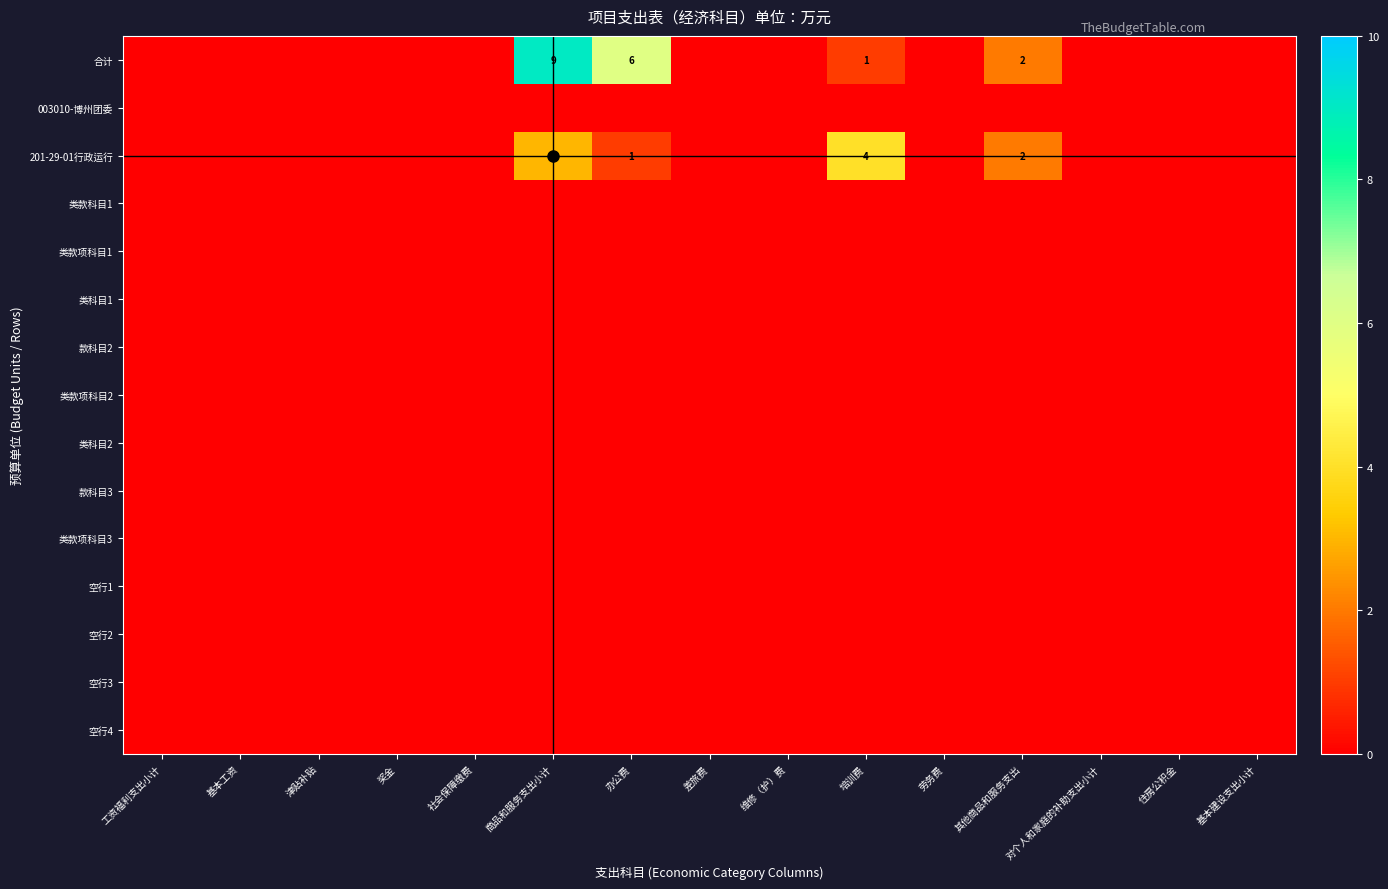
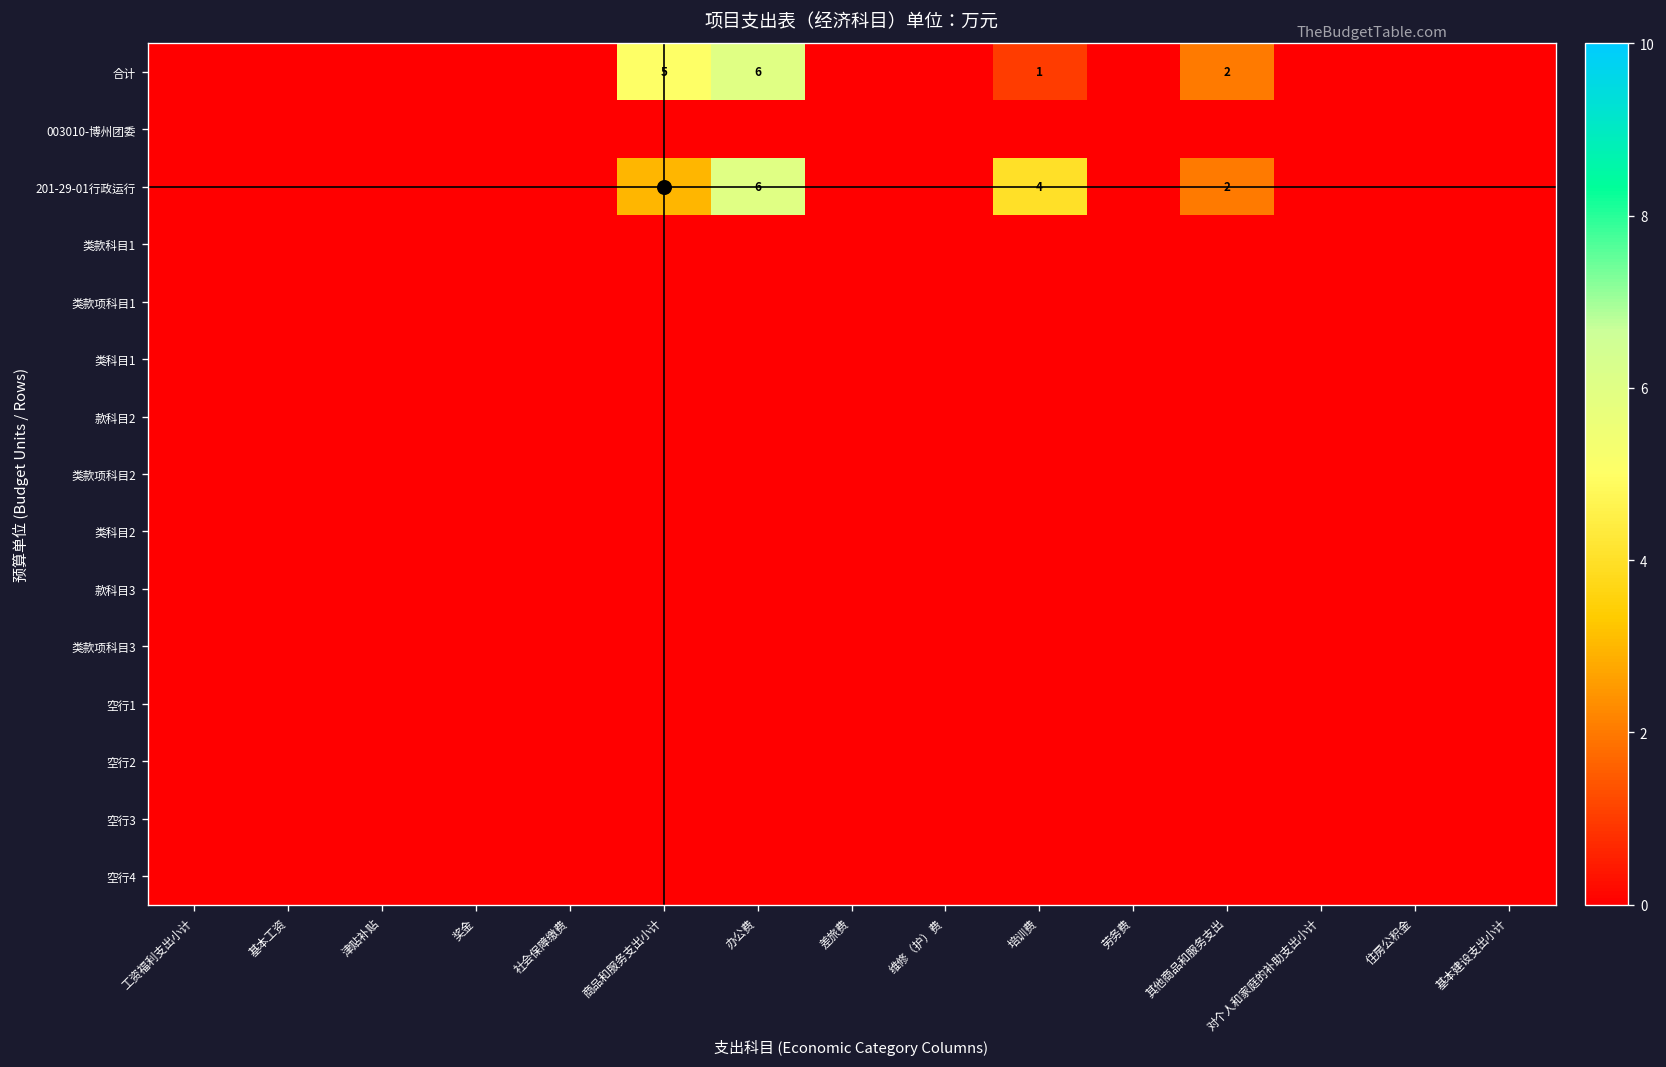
合计, 商品和服务支出小计: 9 -> 5
201-29-01行政运行, 办公费: 1 -> 6
